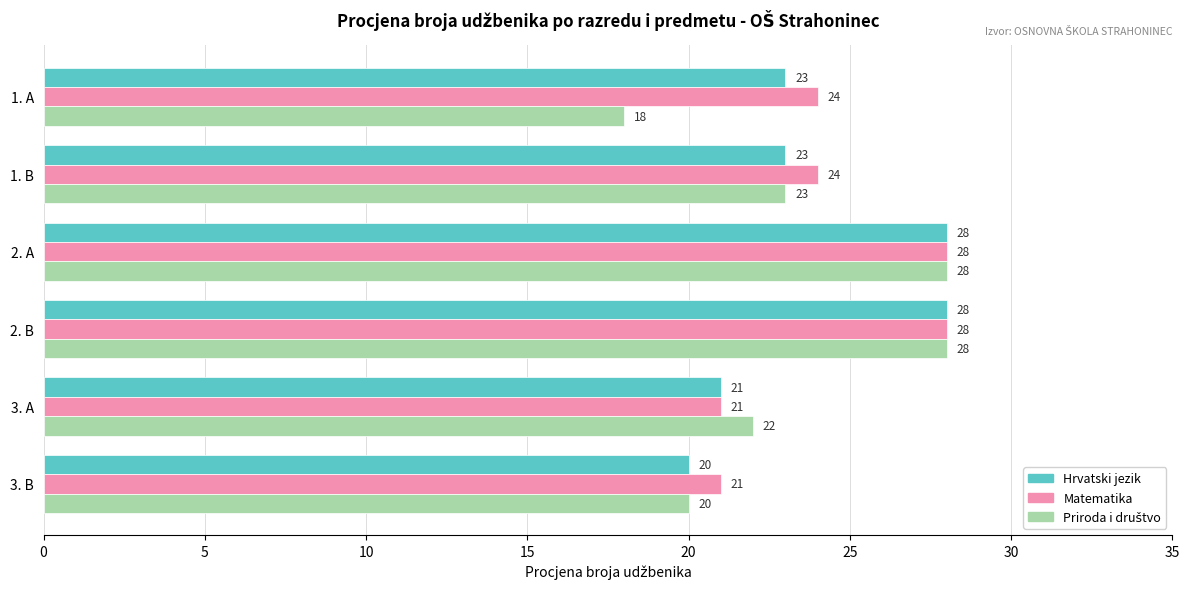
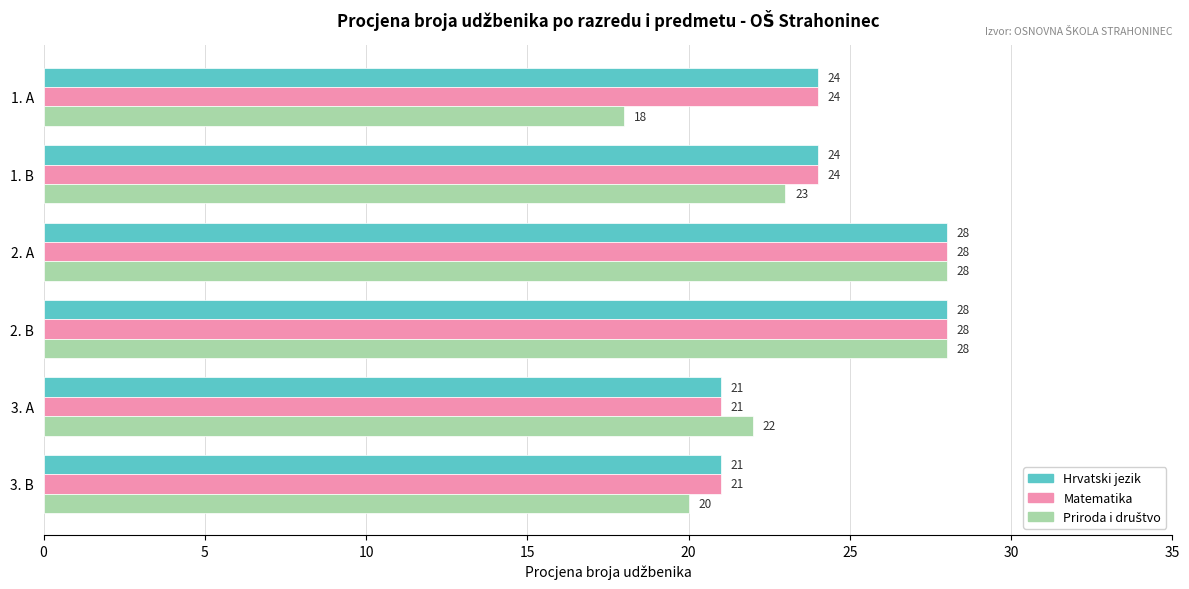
Hrvatski jezik, 1. A: 23 -> 24
Hrvatski jezik, 1. B: 23 -> 24
Hrvatski jezik, 3. B: 20 -> 21
